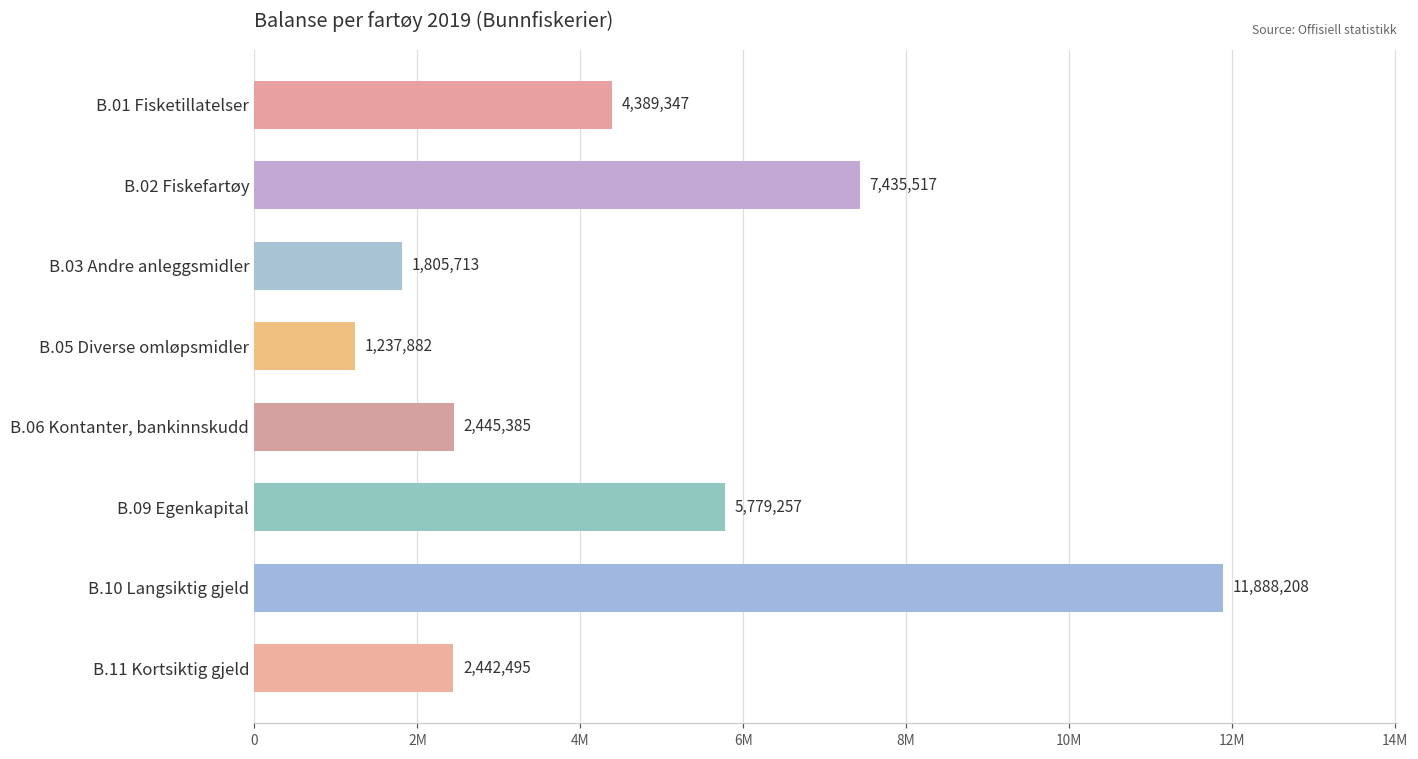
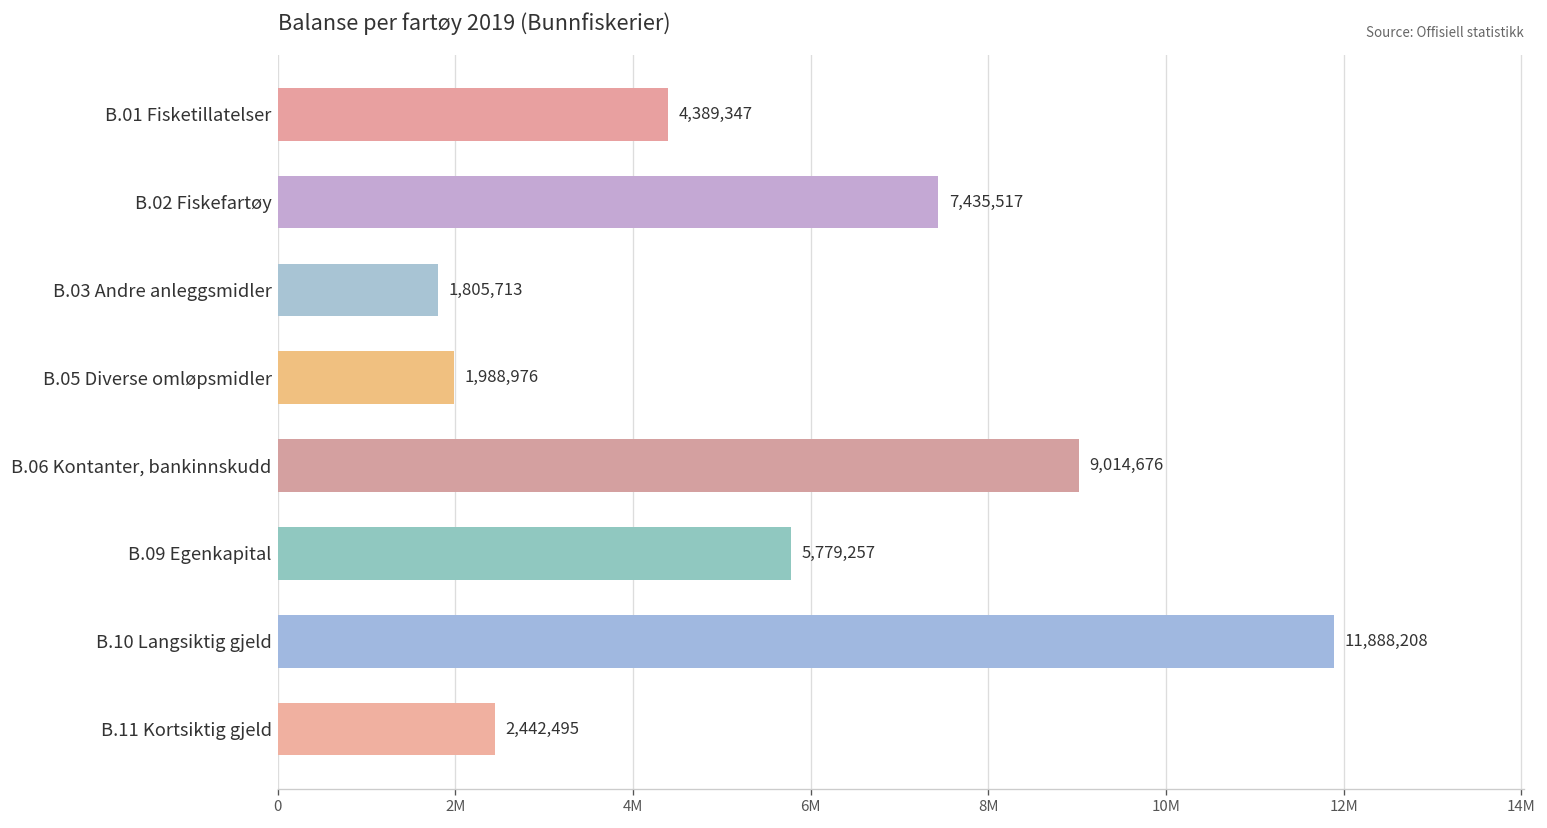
B.05 Diverse omløpsmidler: 1,237,882 -> 1,988,976
B.06 Kontanter, bankinnskudd: 2,445,385 -> 9,014,676
